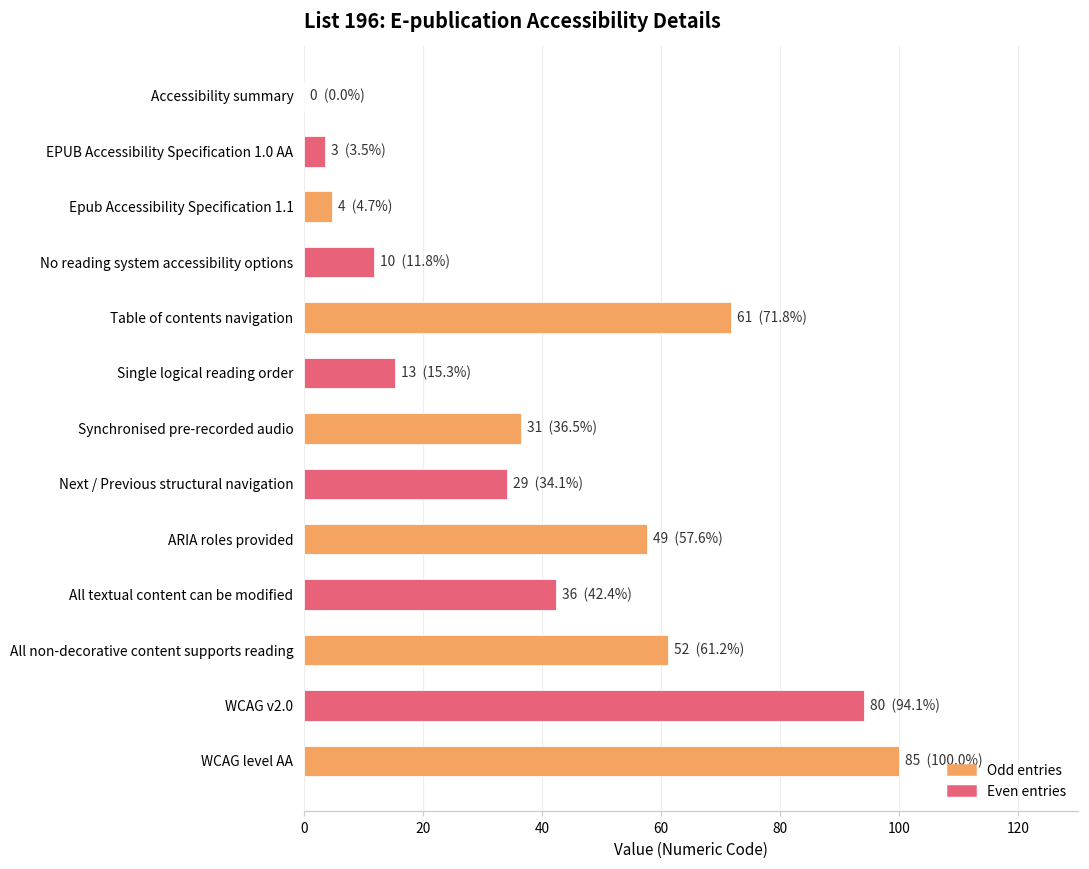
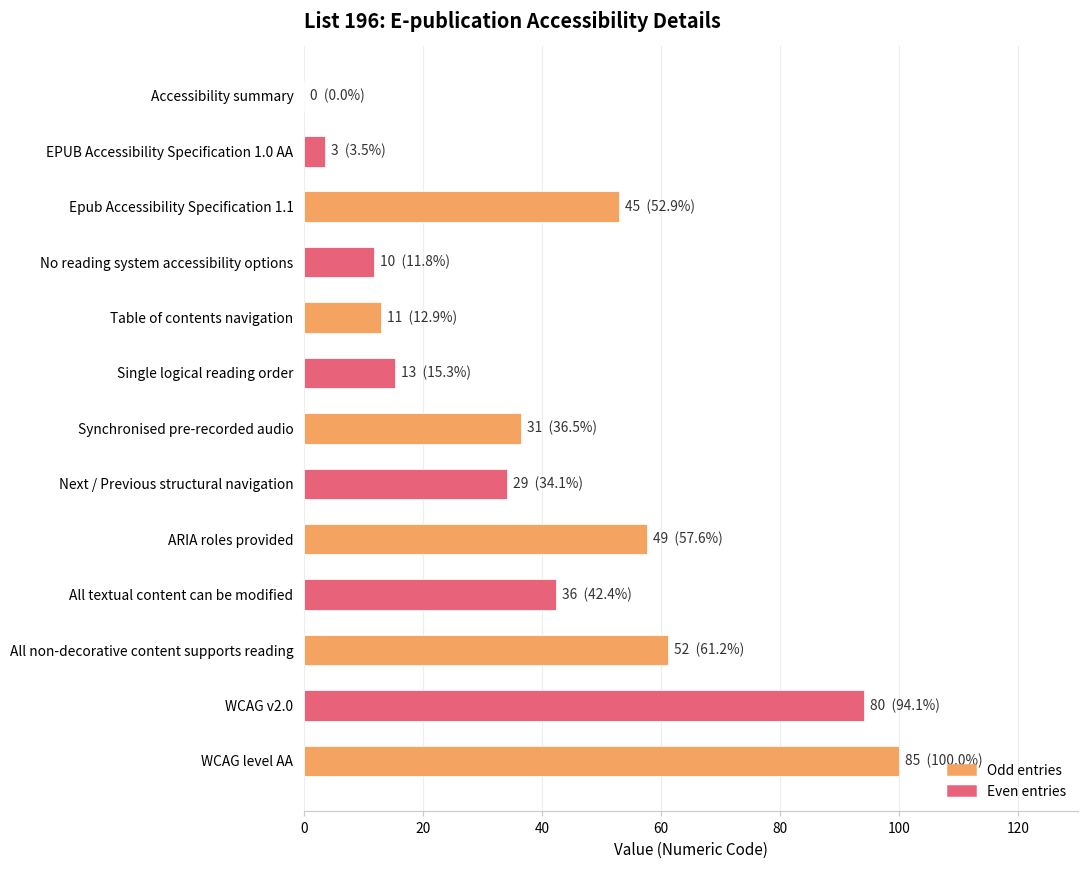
Epub Accessibility Specification 1.1: 4 (4.7%) -> 45 (52.9%)
Table of contents navigation: 61 (71.8%) -> 11 (12.9%)
